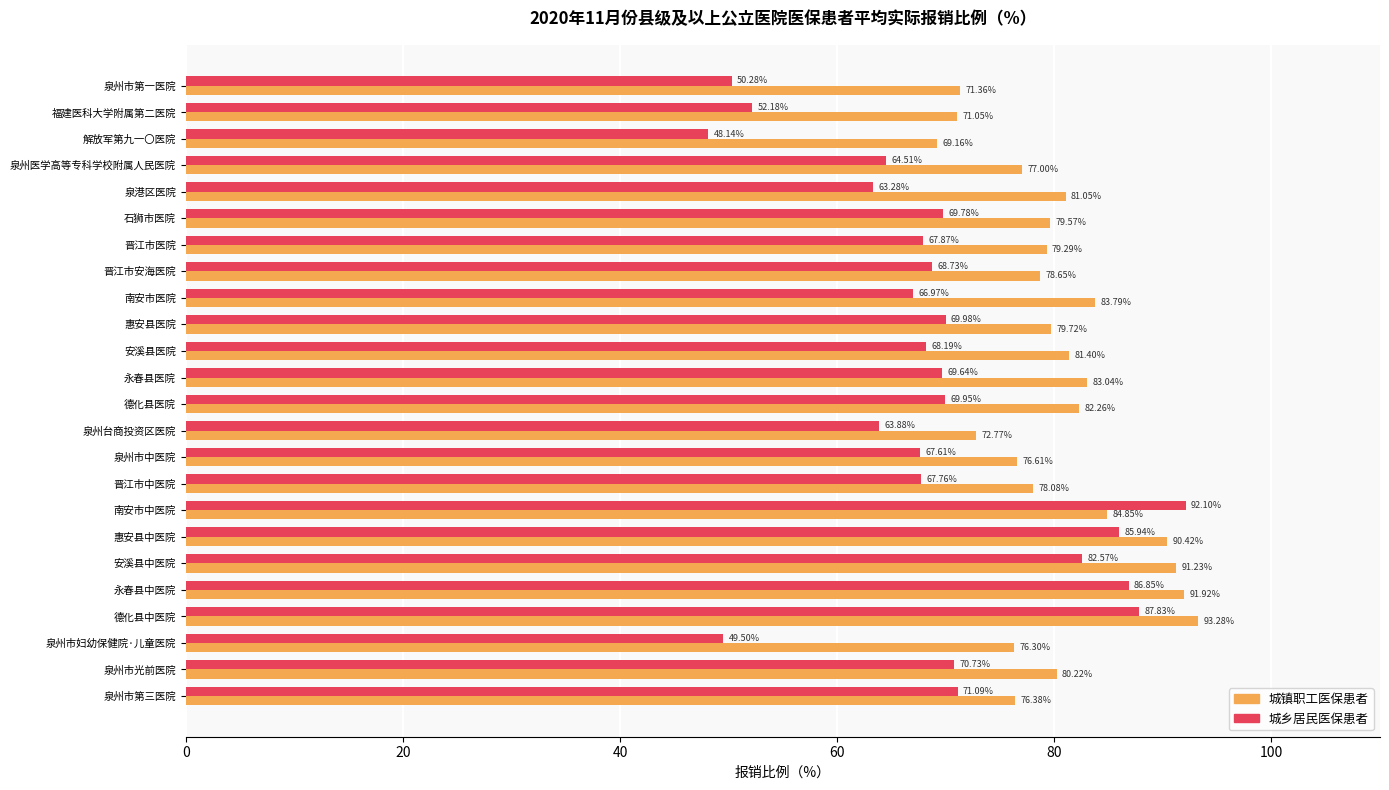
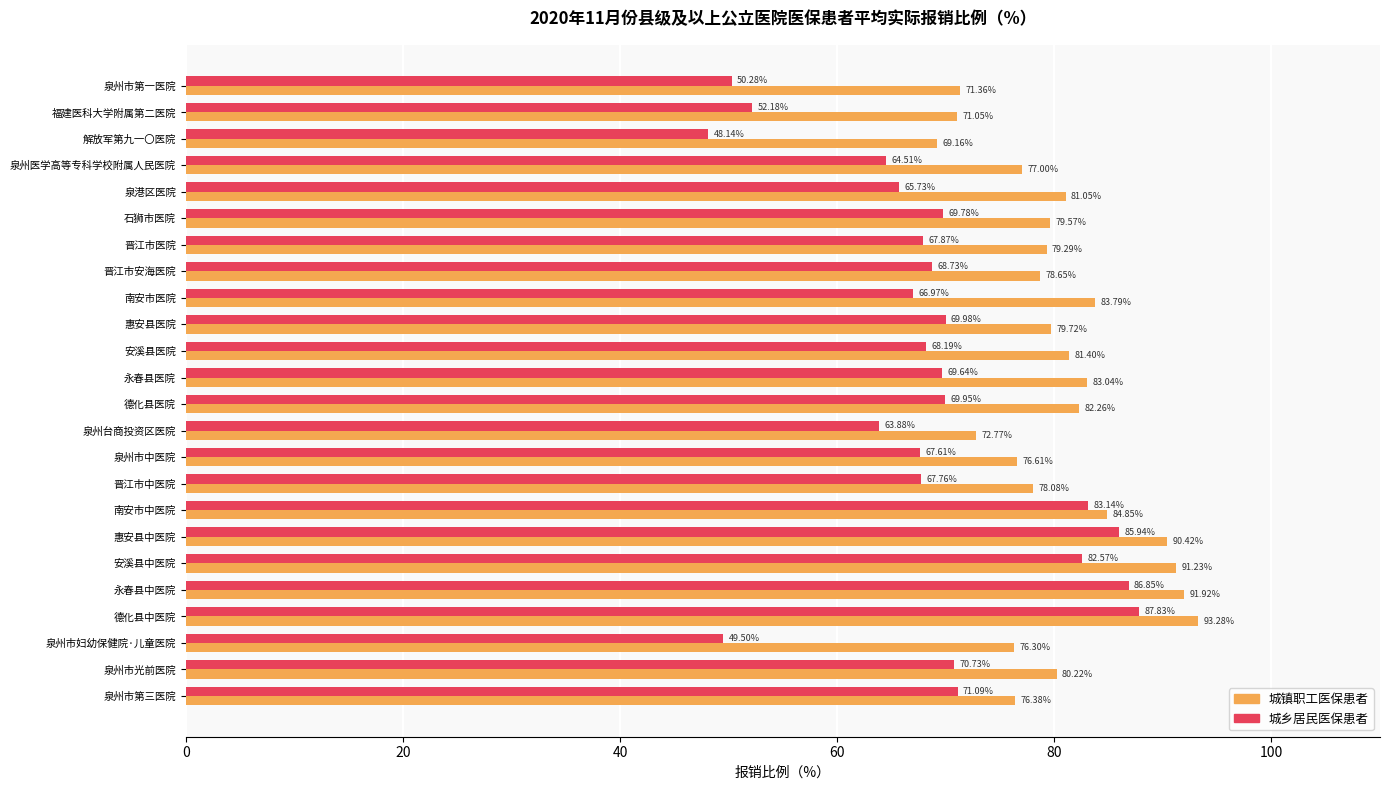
城乡居民医保患者, 泉港区医院: 63.28% -> 65.73%
城乡居民医保患者, 南安市中医院: 92.10% -> 83.14%
